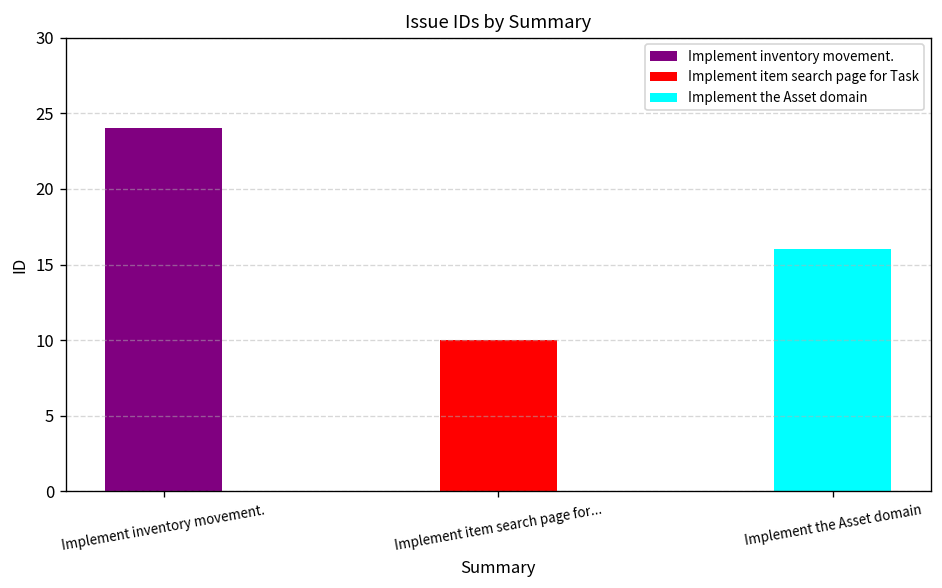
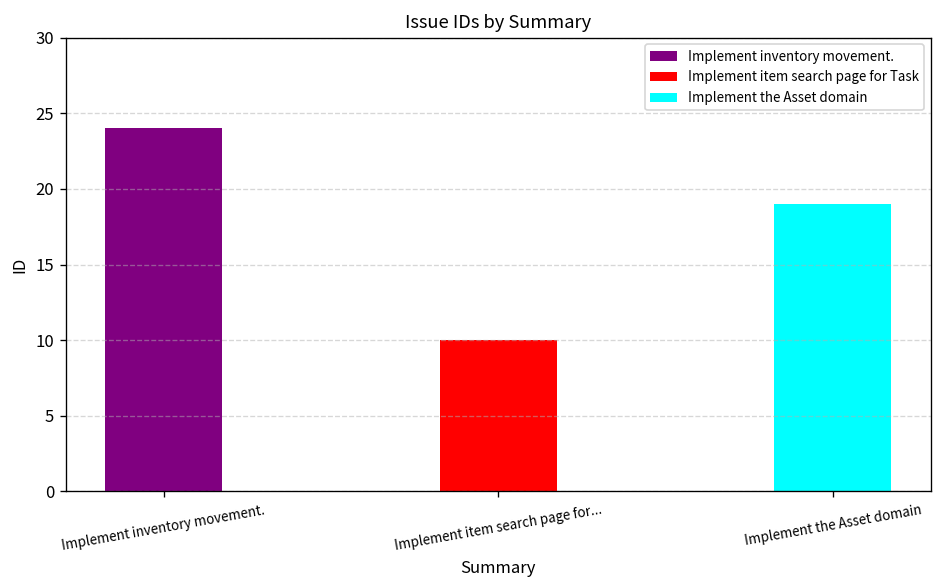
Implement the Asset domain: 16 -> 19
